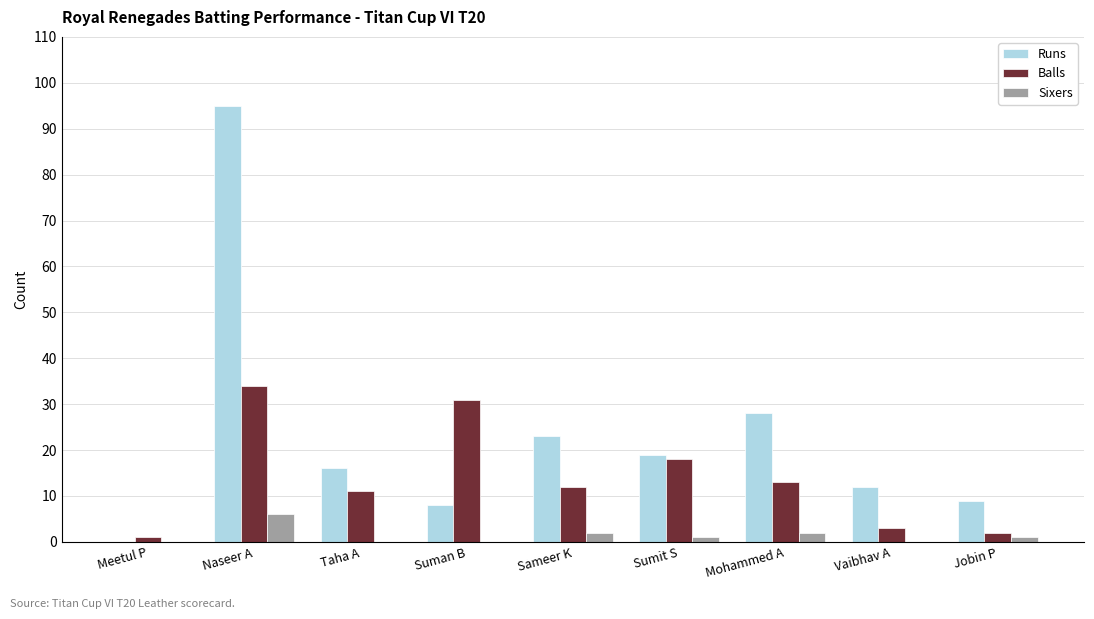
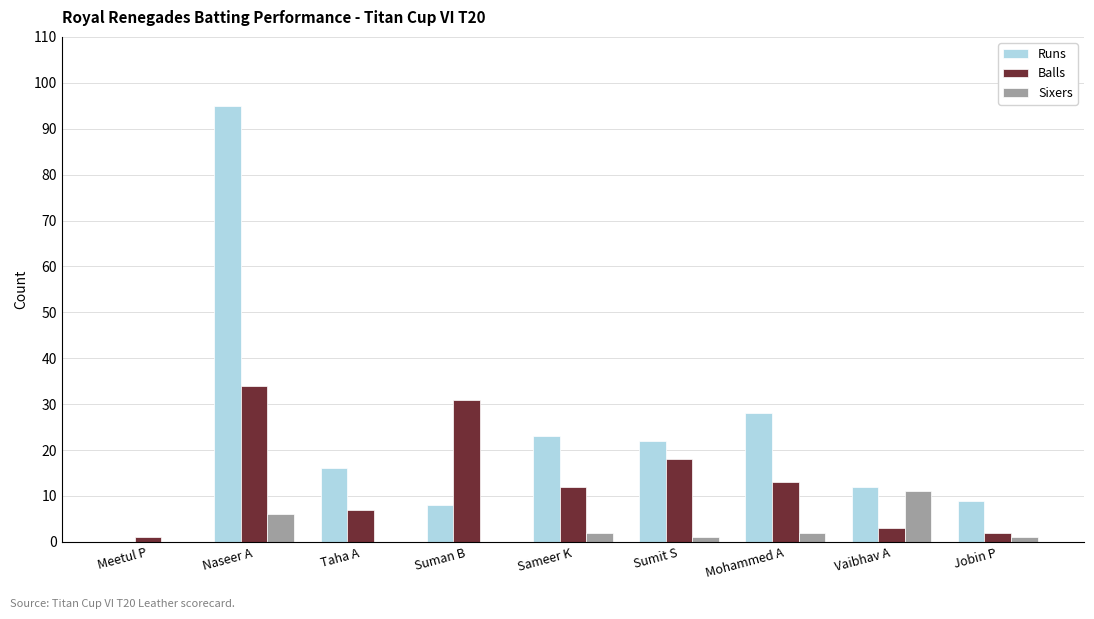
Balls, Taha A: 11 -> 7
Runs, Sumit S: 19 -> 22
Sixers, Vaibhav A: 0 -> 11
